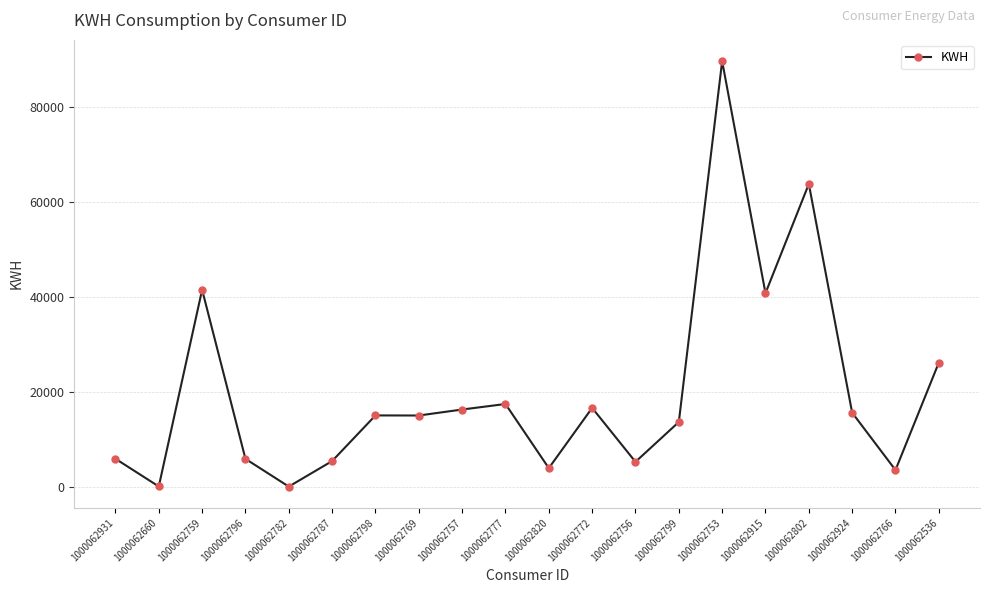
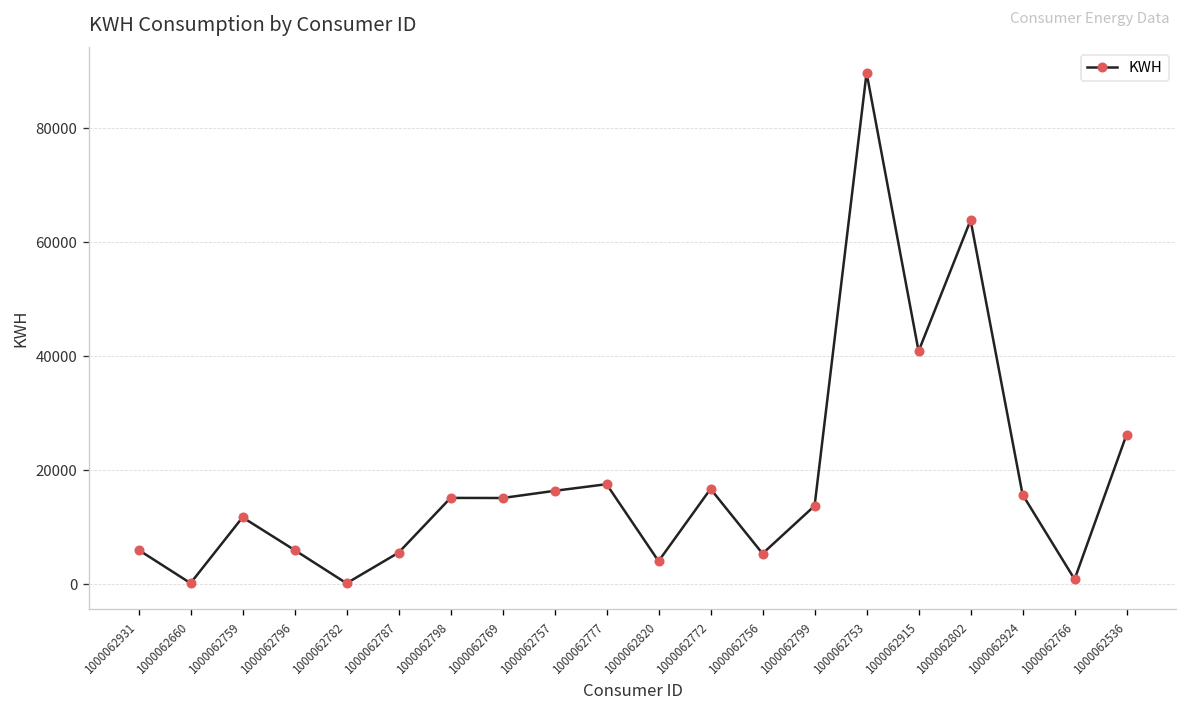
1000062759: 41000 -> 12000
1000062766: 4000 -> 1000
